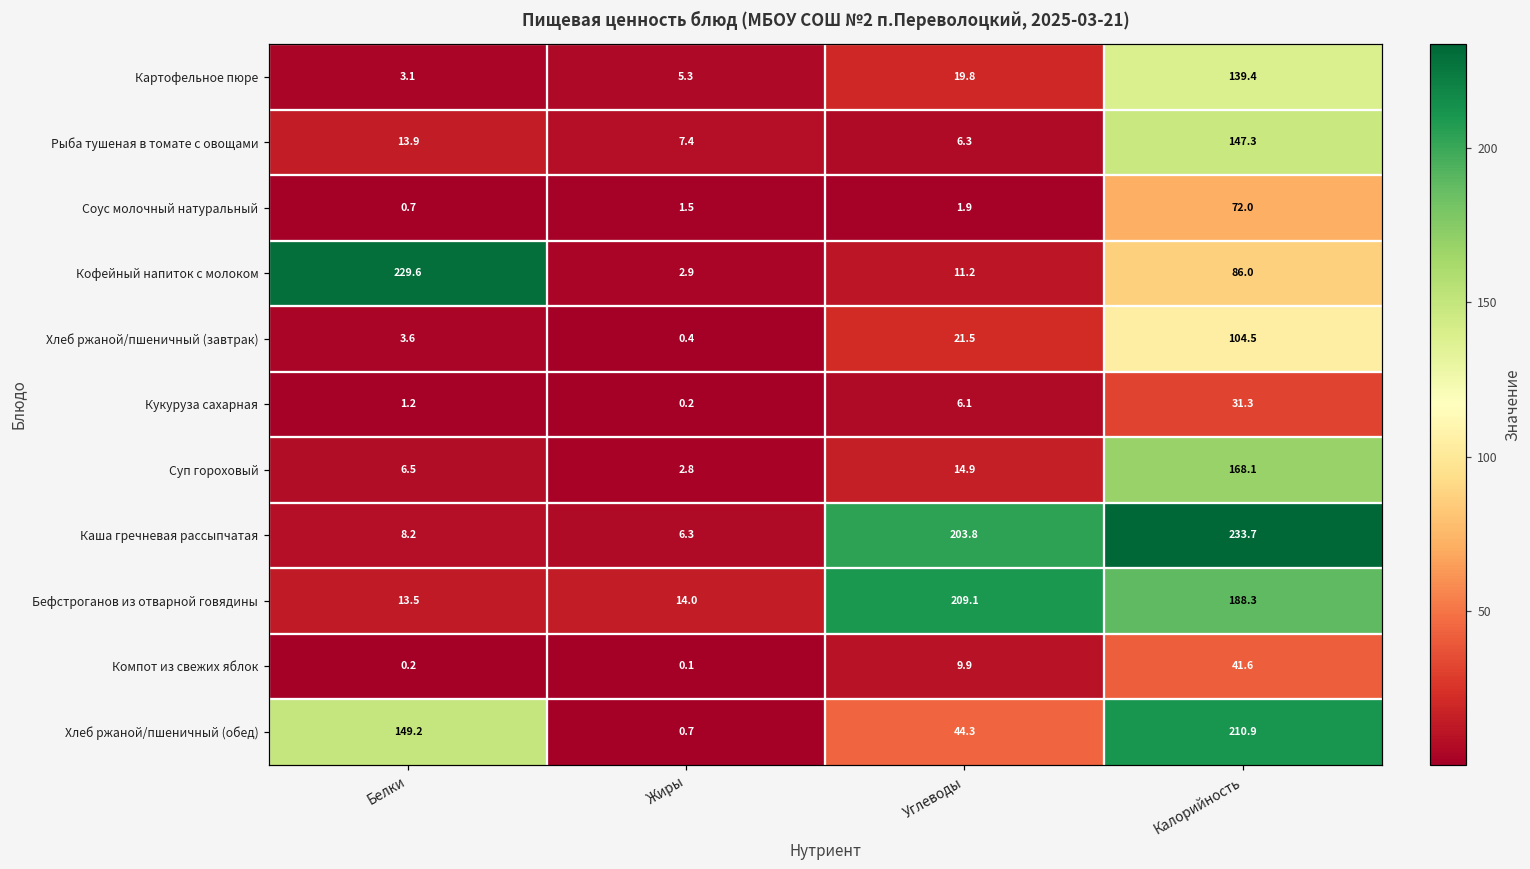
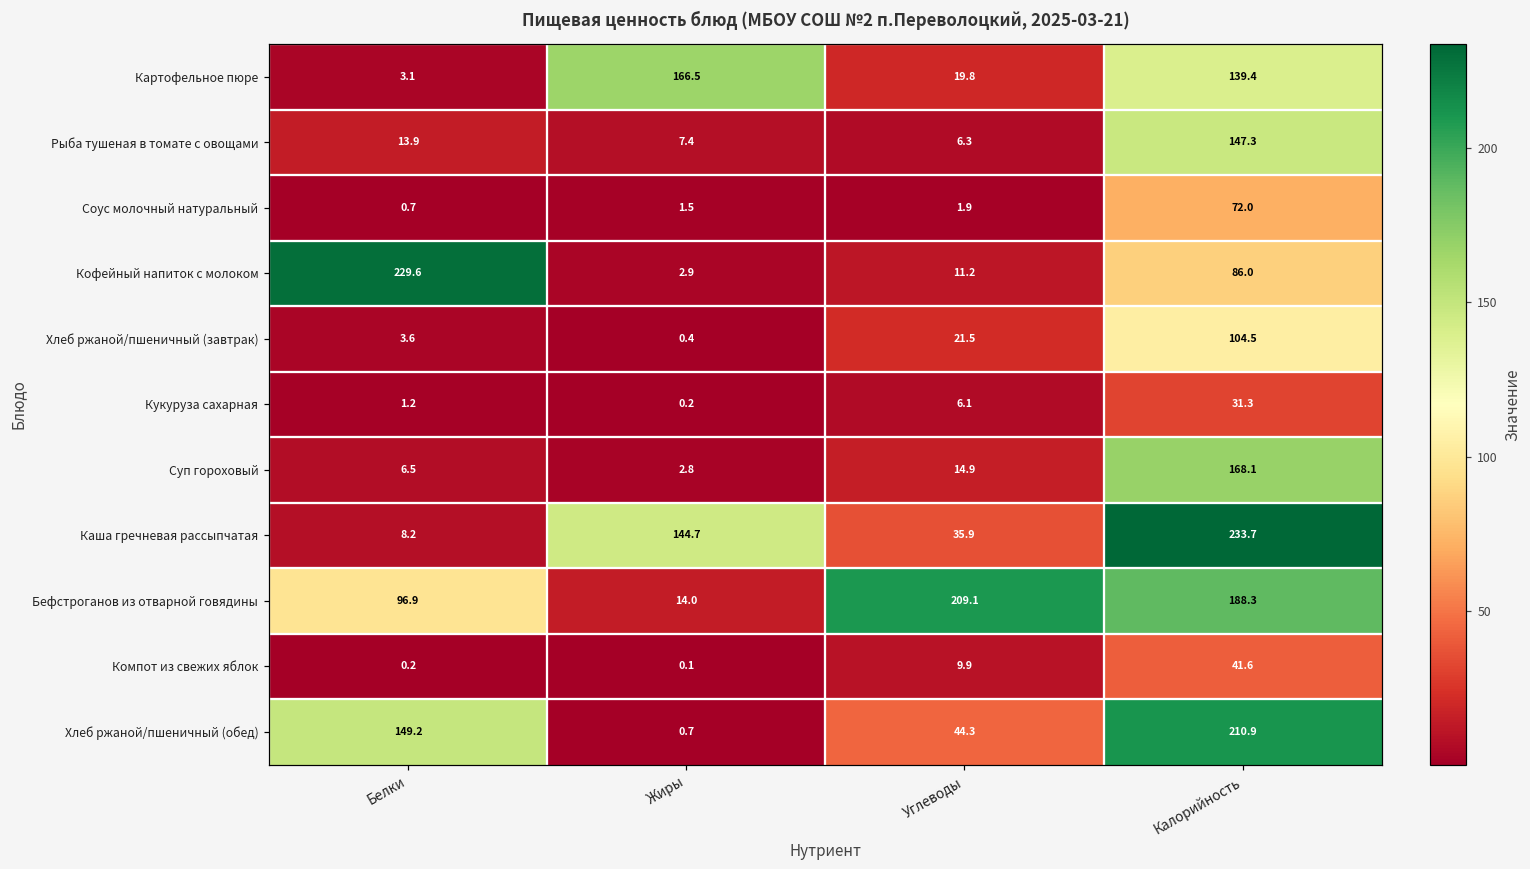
Картофельное пюре, Жиры: 5.3 -> 166.5
Каша гречневая рассыпчатая, Жиры: 6.3 -> 144.7
Каша гречневая рассыпчатая, Углеводы: 203.8 -> 35.9
Бефстроганов из отварной говядины, Белки: 13.5 -> 96.9
